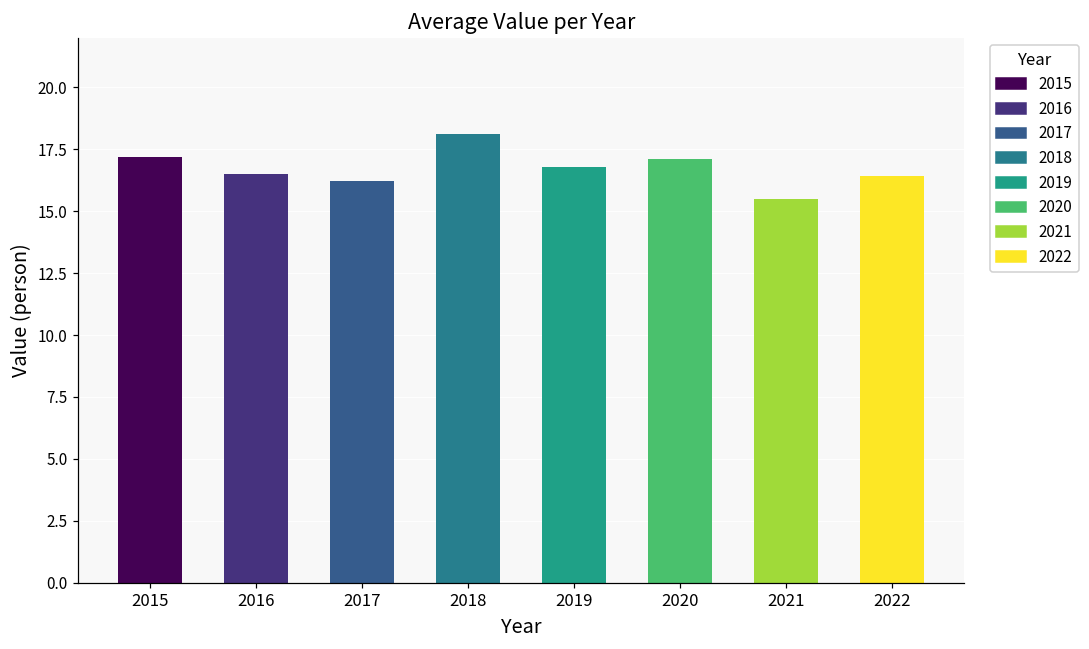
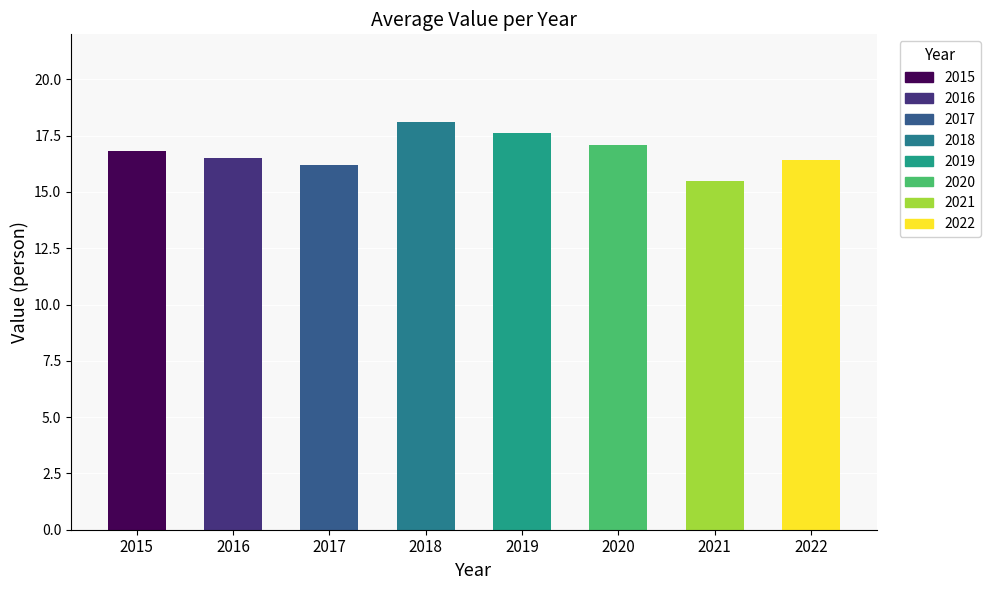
2015: 17.2 -> 16.8
2019: 16.8 -> 17.6
